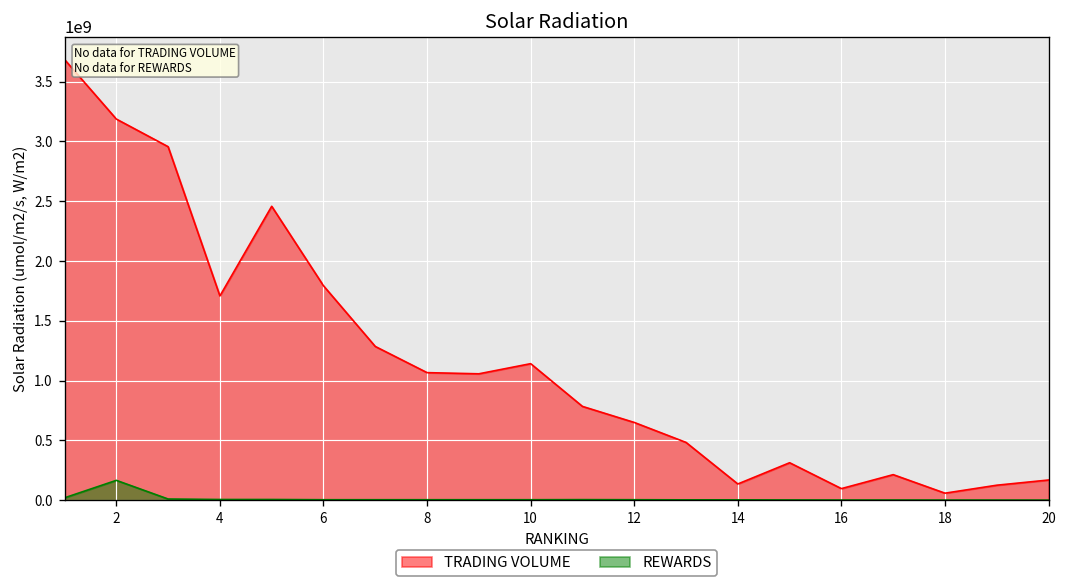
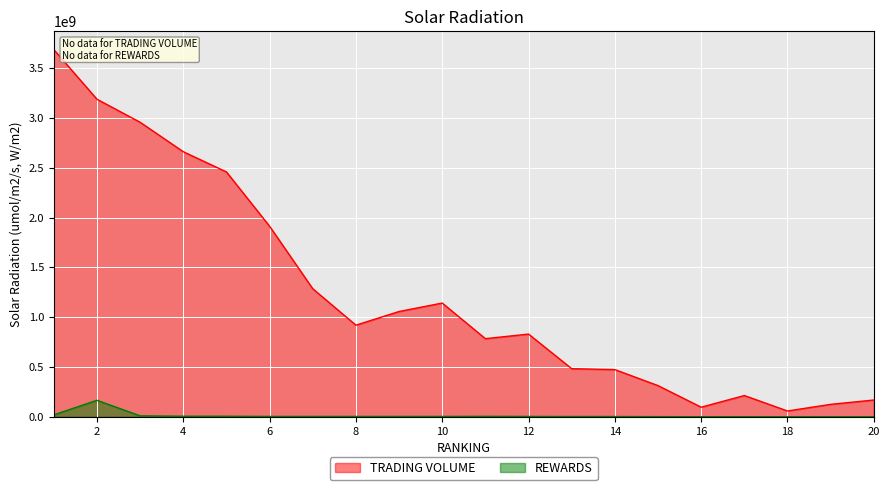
TRADING VOLUME, 4: 1700000000 -> 2700000000
TRADING VOLUME, 6: 1800000000 -> 1900000000
TRADING VOLUME, 8: 1100000000 -> 900000000
TRADING VOLUME, 12: 700000000 -> 800000000
TRADING VOLUME, 14: 100000000 -> 500000000
